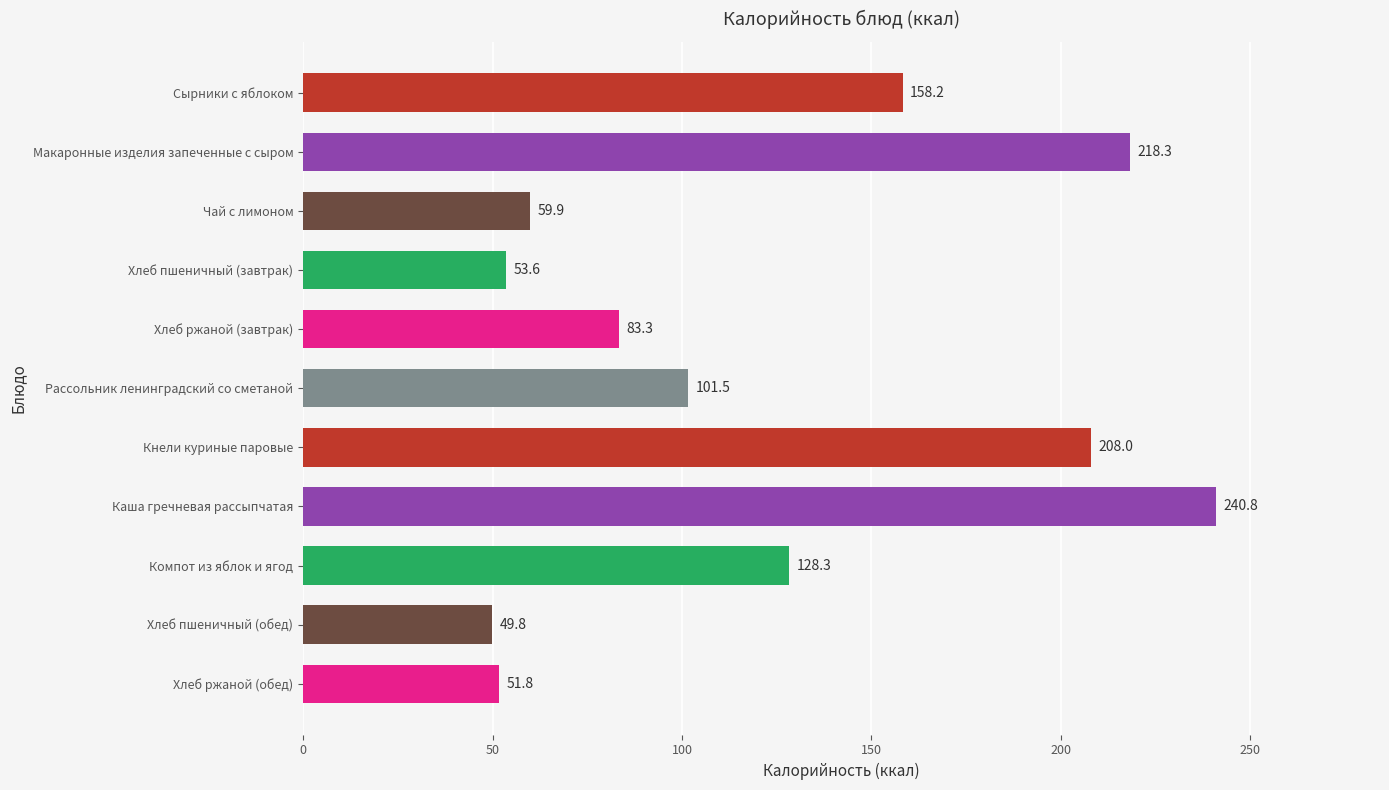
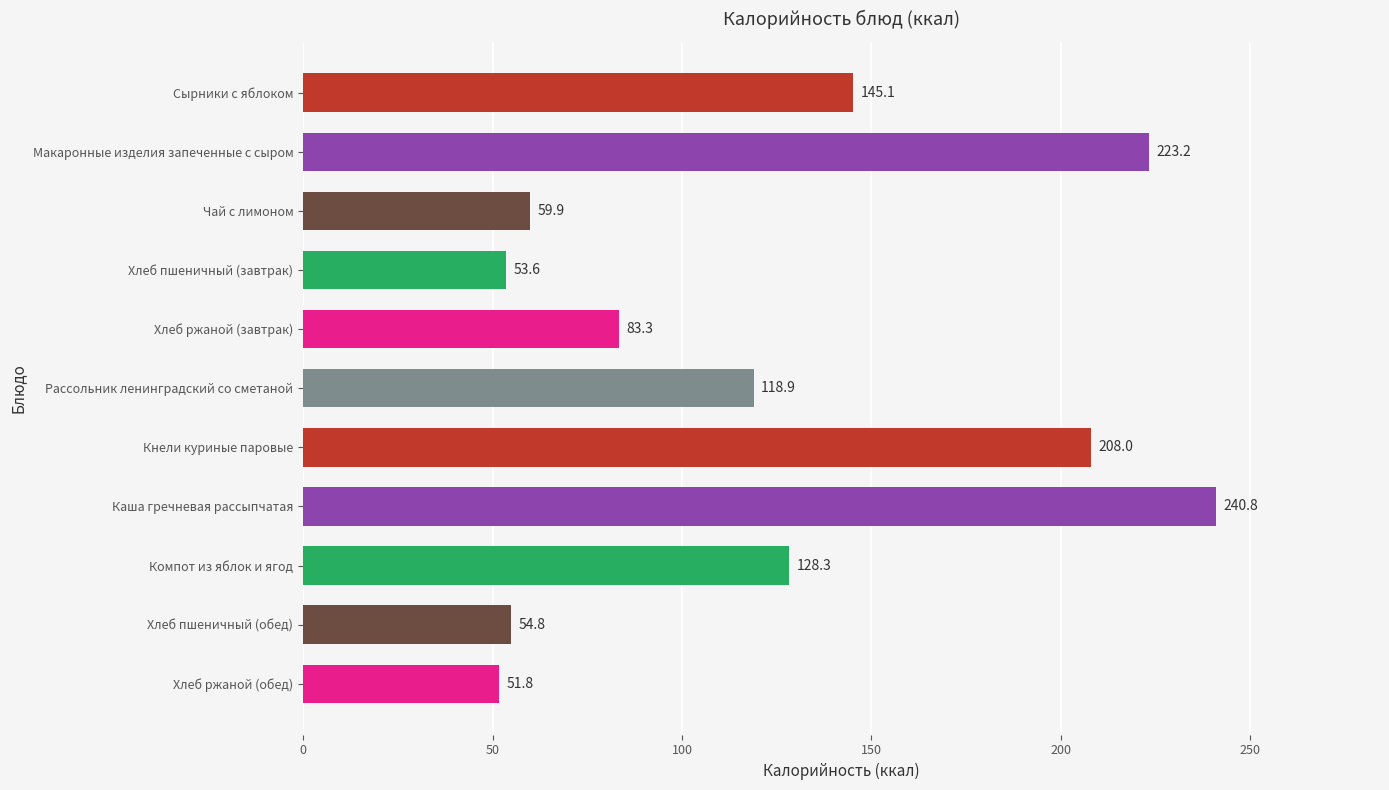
Сырники с яблоком: 158.2 -> 145.1
Макаронные изделия запеченные с сыром: 218.3 -> 223.2
Рассольник ленинградский со сметаной: 101.5 -> 118.9
Хлеб пшеничный (обед): 49.8 -> 54.8
